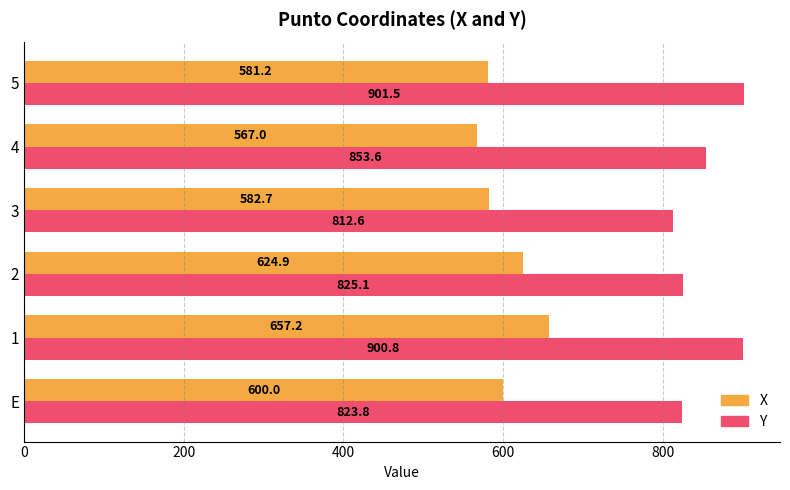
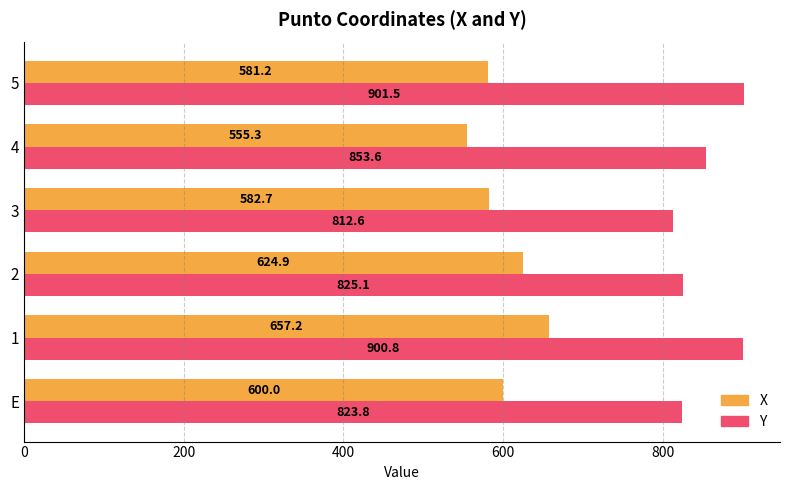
X, 4: 567.0 -> 555.3
